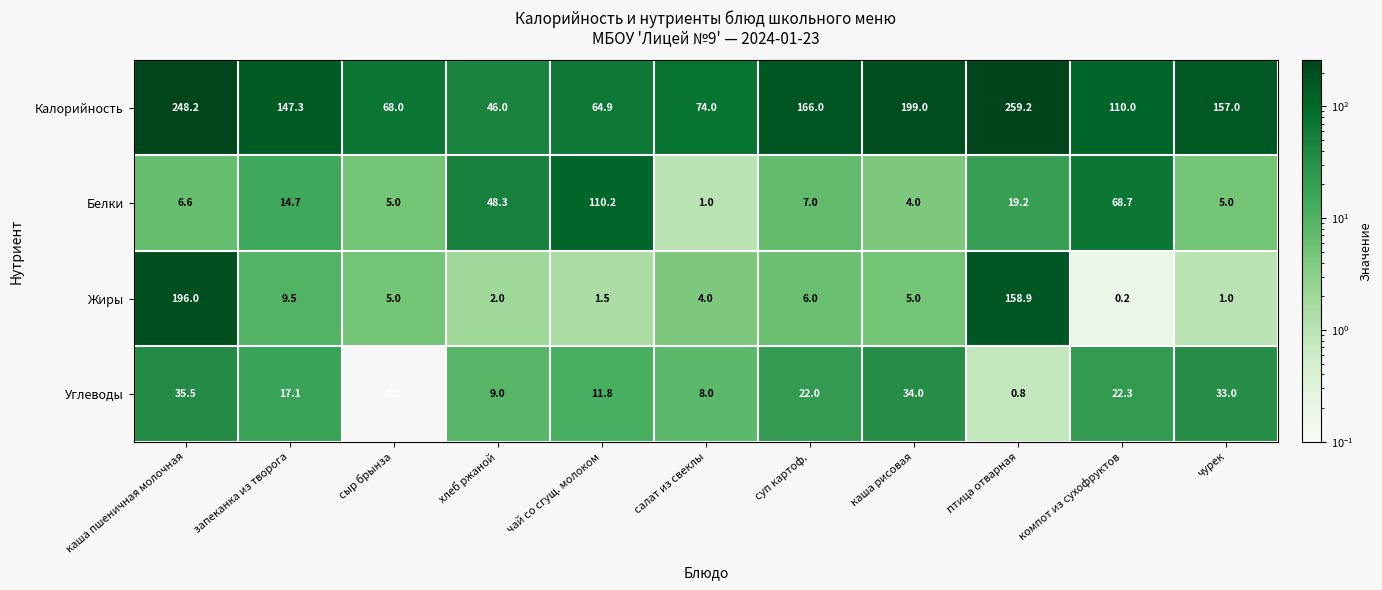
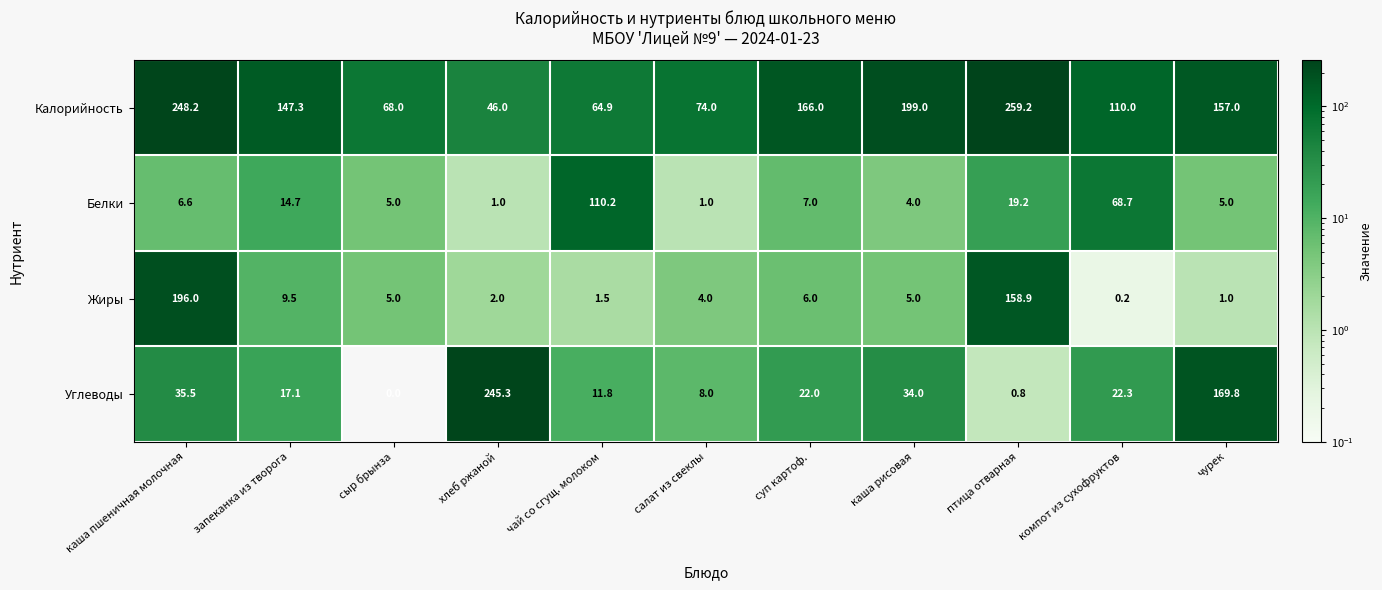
Белки, хлеб ржаной: 48.3 -> 1.0
Углеводы, хлеб ржаной: 9.0 -> 245.3
Углеводы, чурек: 33.0 -> 169.8
